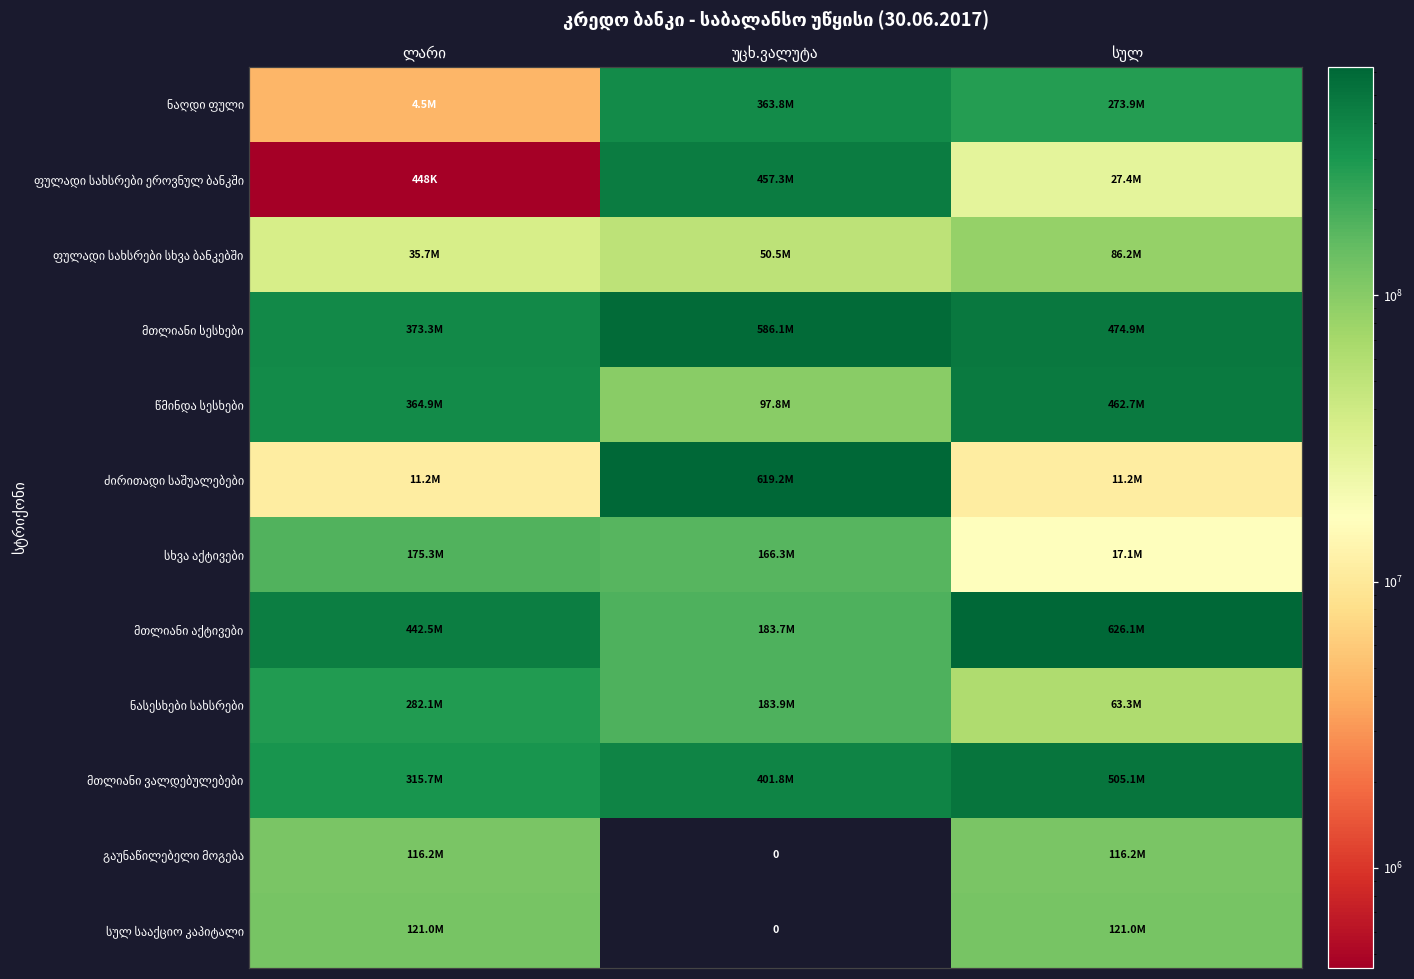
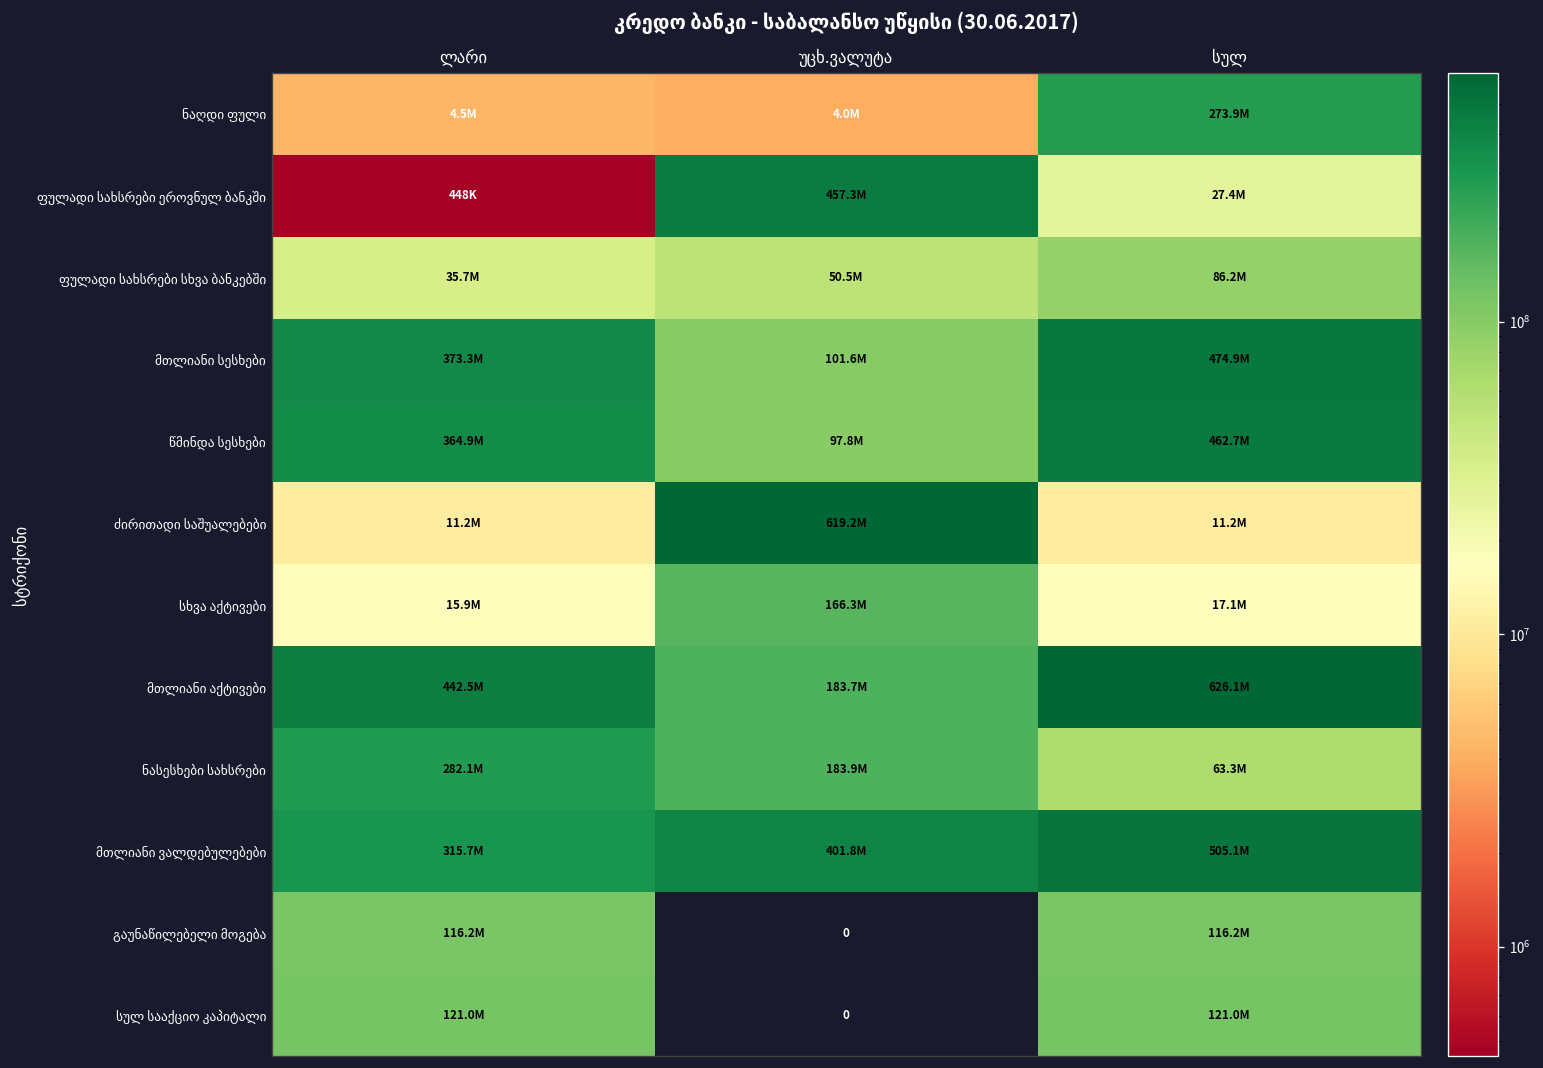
ნაღდი ფული, უცხ.ვალუტა: 363.8M -> 4.0M
მთლიანი სესხები, უცხ.ვალუტა: 586.1M -> 101.6M
სხვა აქტივები, ლარი: 175.3M -> 15.9M
